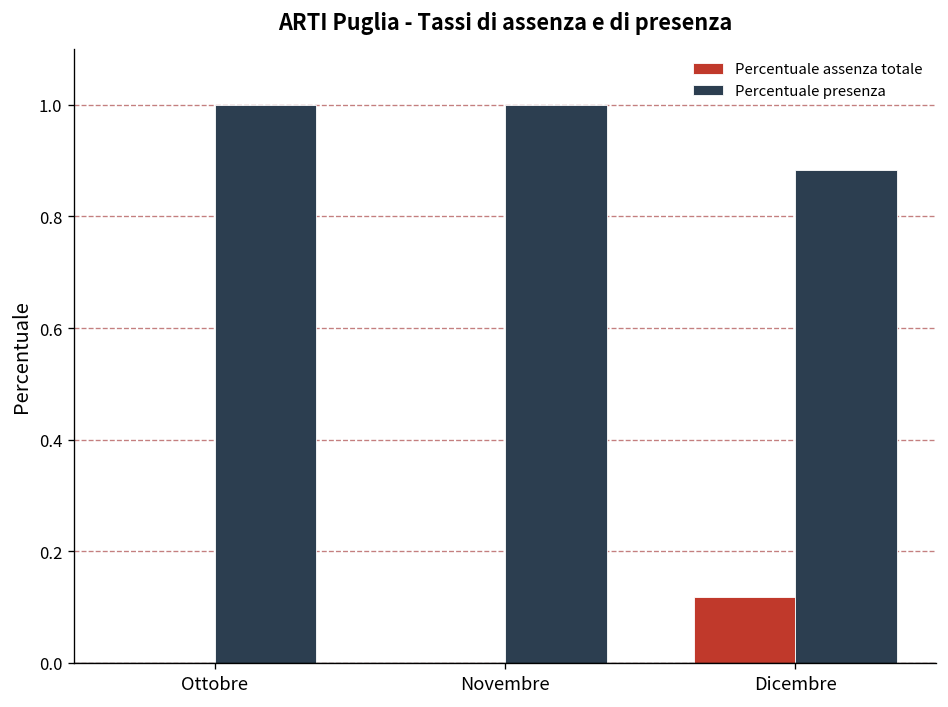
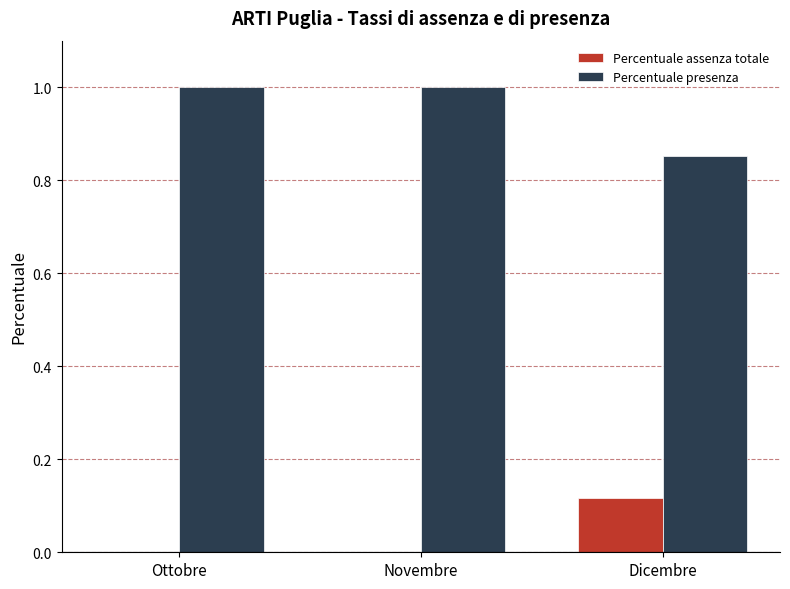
Percentuale presenza, Dicembre: 0.88 -> 0.85
